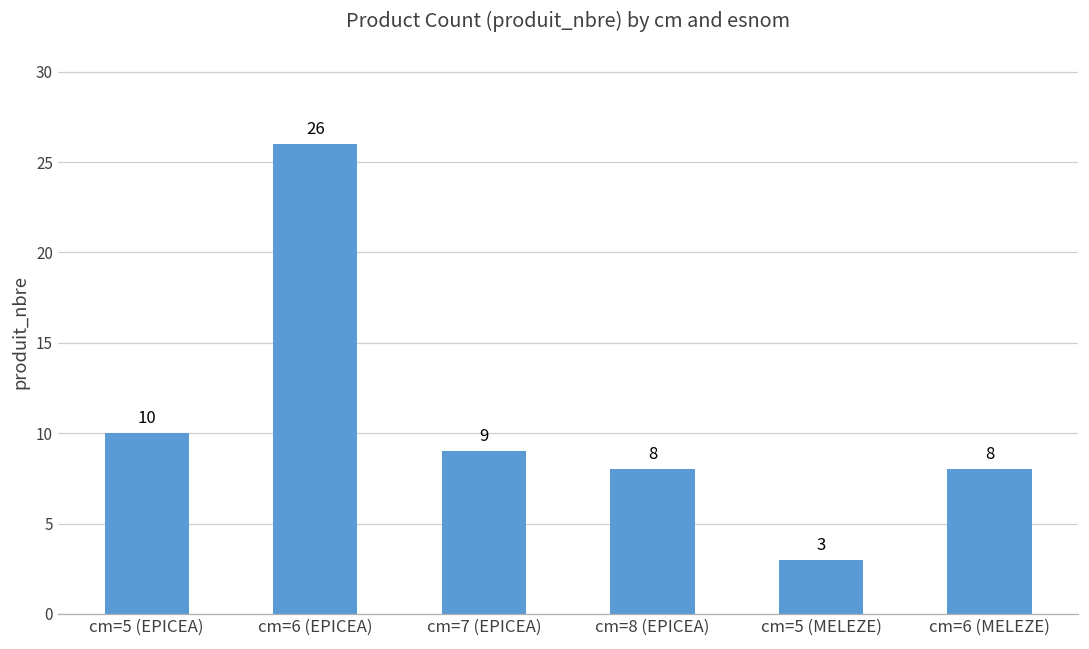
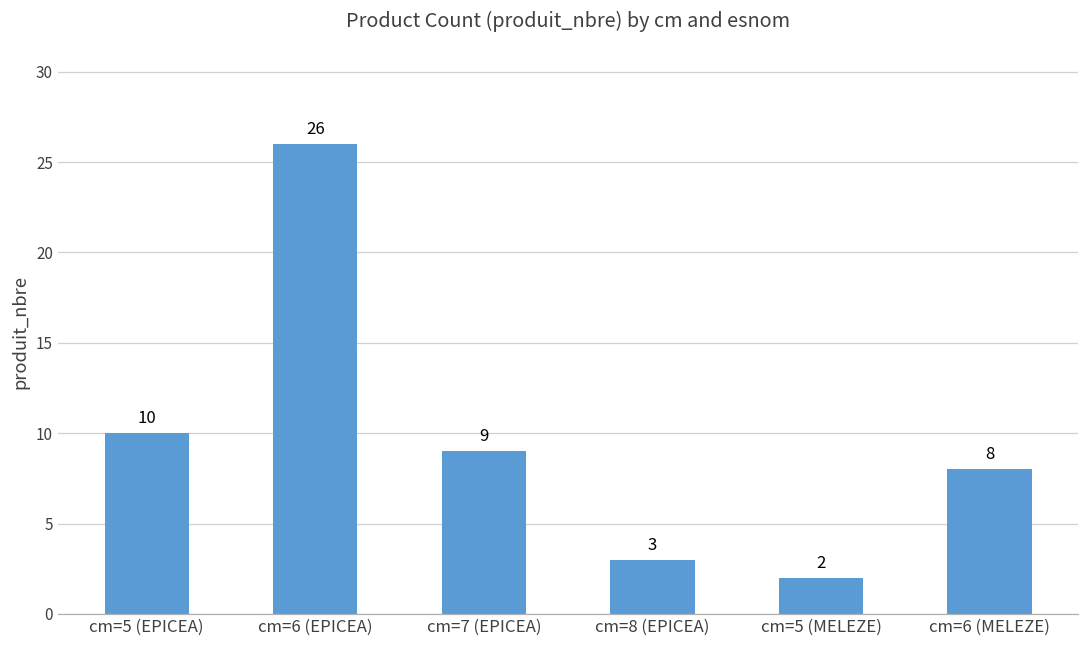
cm=8 (EPICEA): 8 -> 3
cm=5 (MELEZE): 3 -> 2
